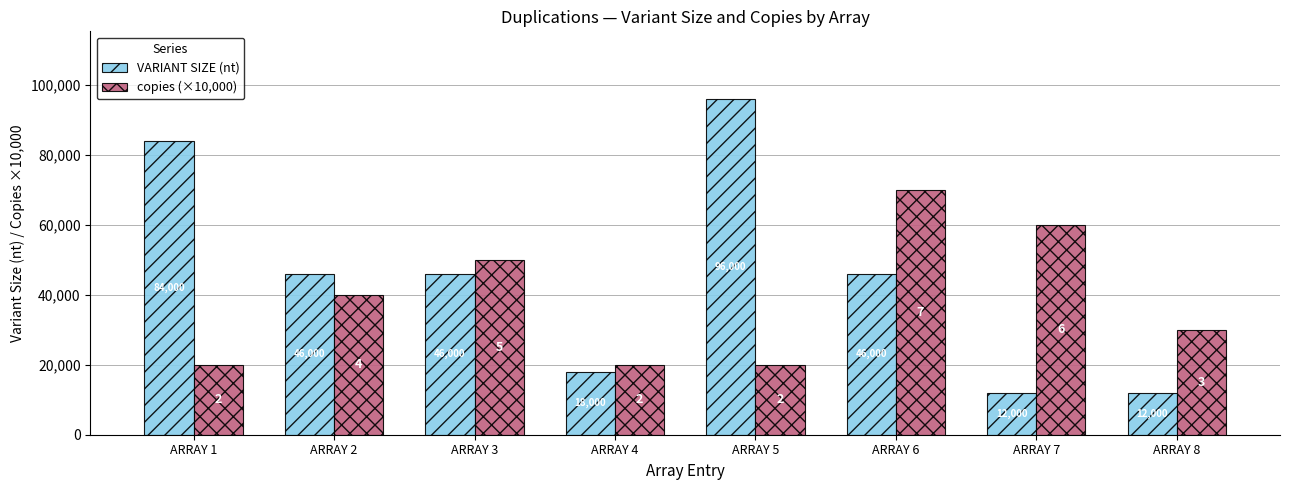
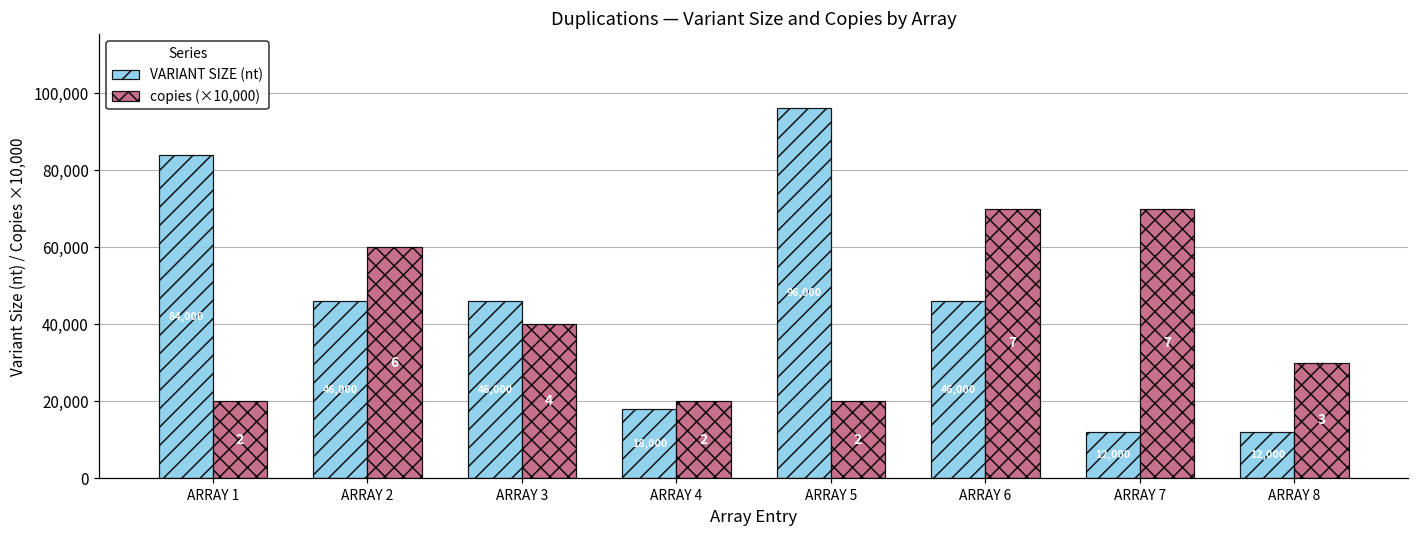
copies (×10,000), ARRAY 2: 4 -> 6
copies (×10,000), ARRAY 3: 5 -> 4
copies (×10,000), ARRAY 7: 6 -> 7
